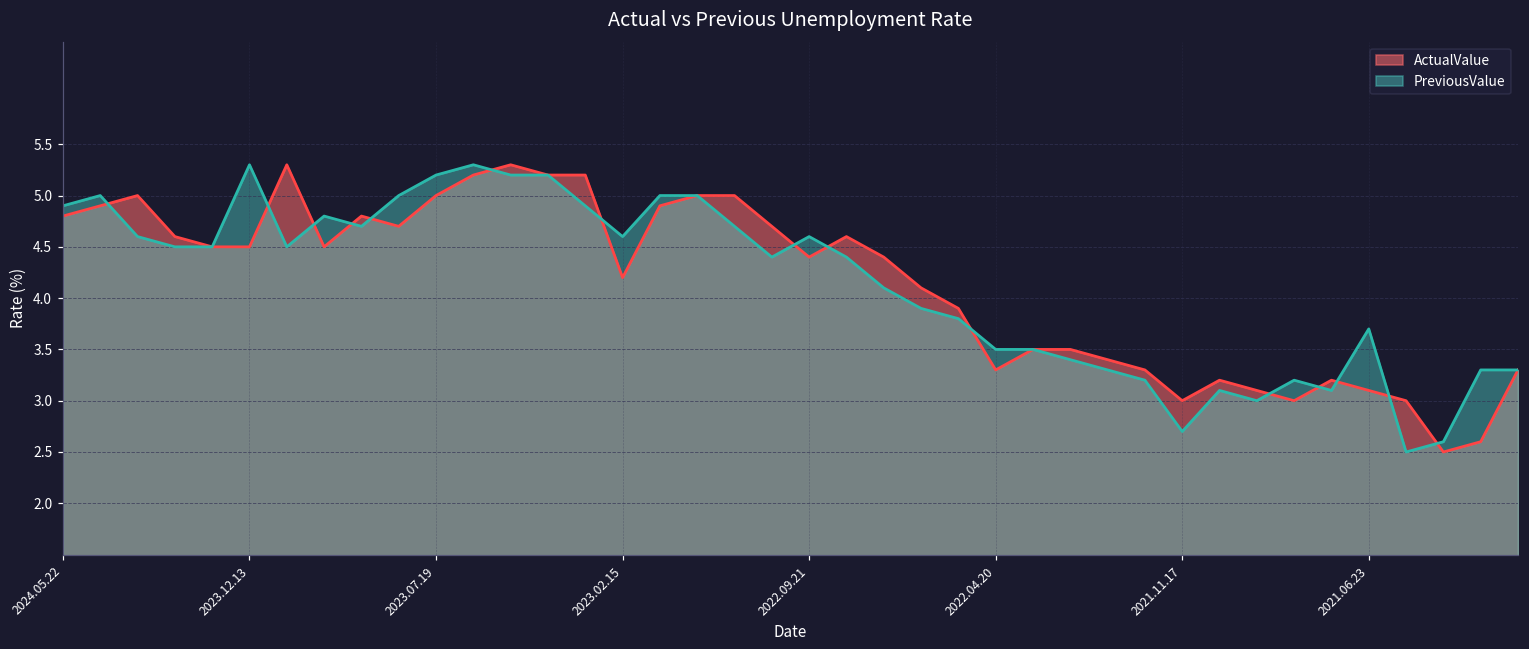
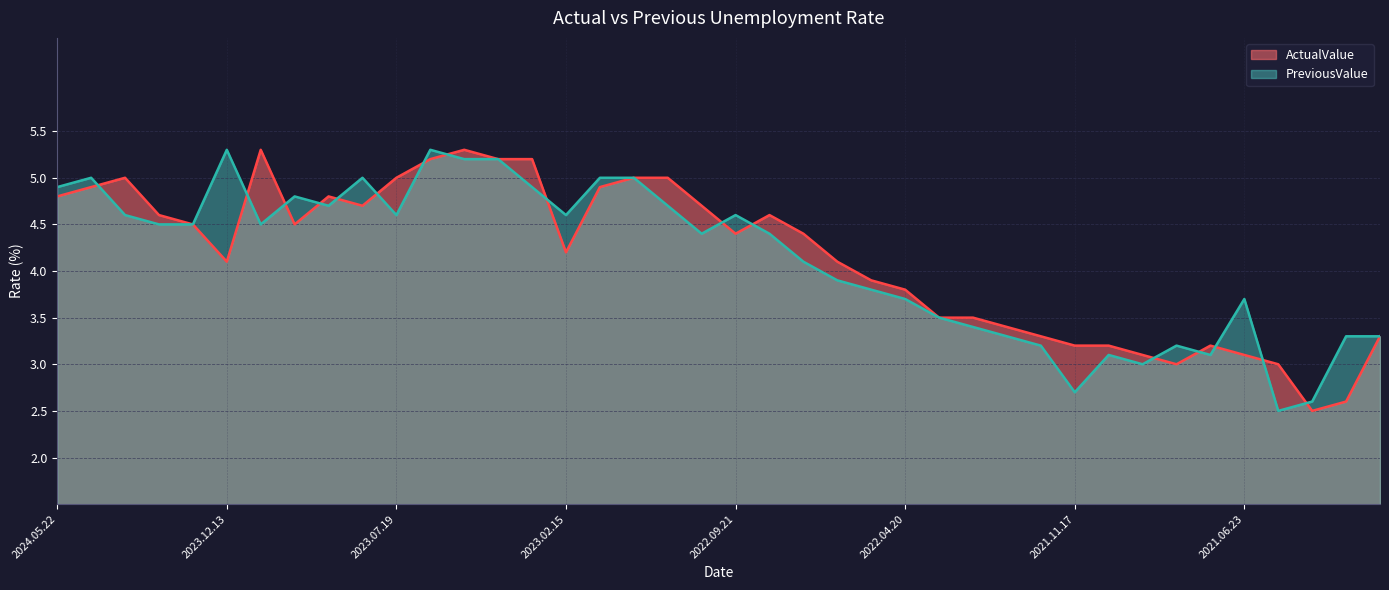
ActualValue, 2023.12.13: 4.5 -> 4.1
PreviousValue, 2023.07.19: 5.2 -> 4.6
ActualValue, 2022.04.20: 3.3 -> 3.8
PreviousValue, 2022.04.20: 3.5 -> 3.7
ActualValue, 2021.11.17: 3.0 -> 3.2
